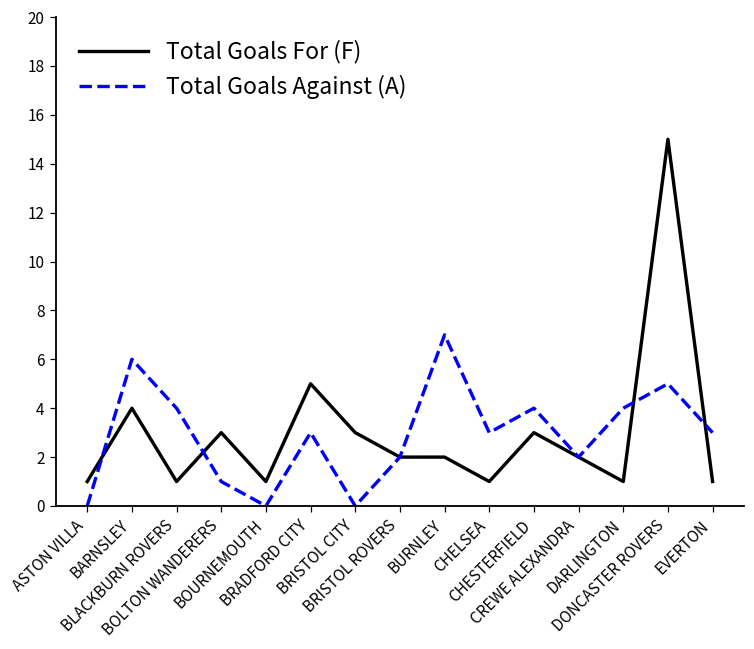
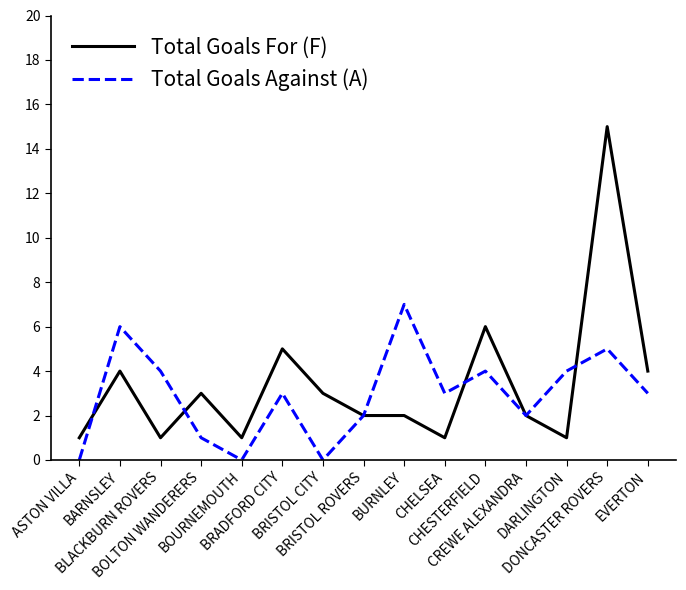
Total Goals For (F), CHESTERFIELD: 3 -> 6
Total Goals For (F), EVERTON: 1 -> 4
